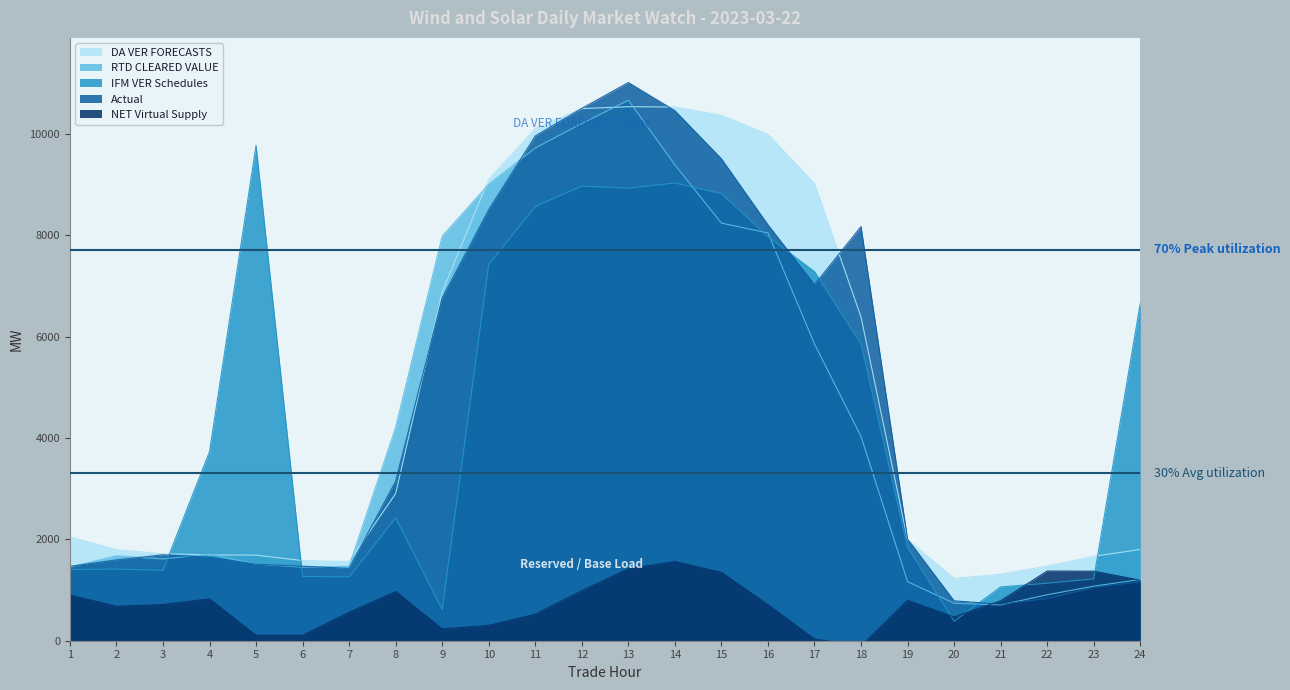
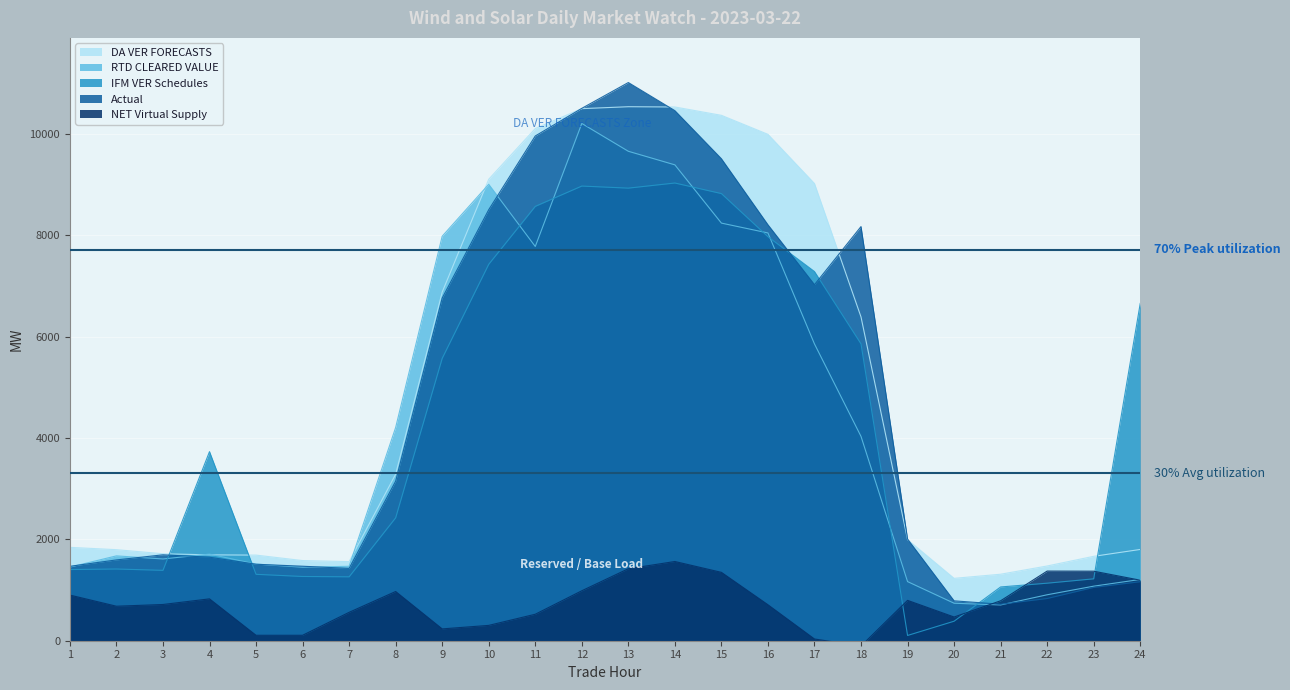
DA VER FORECASTS, 1: 2100 -> 1800
IFM VER Schedules, 5: 9800 -> 1300
DA VER FORECASTS, 8: 2900 -> 3300
IFM VER Schedules, 9: 600 -> 5600
RTD CLEARED VALUE, 11: 9700 -> 7800
RTD CLEARED VALUE, 13: 10700 -> 9700
IFM VER Schedules, 19: 1800 -> 100
